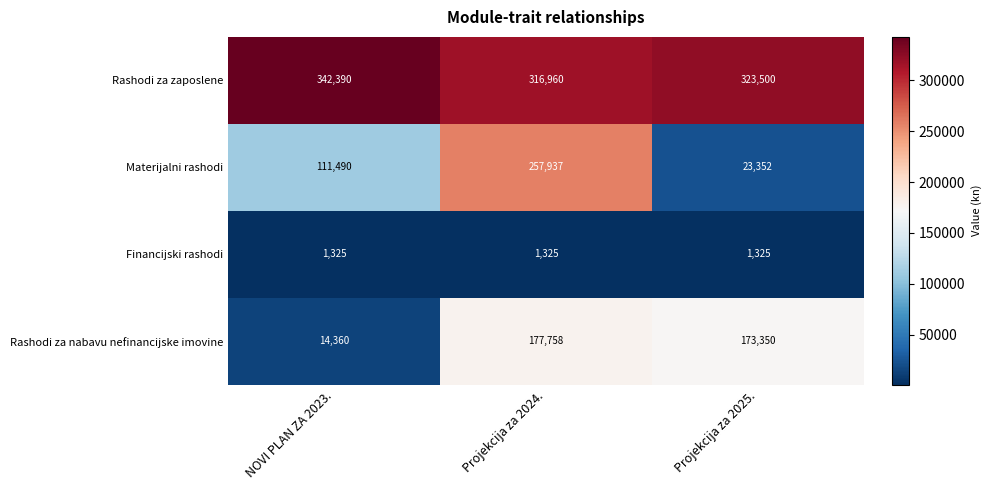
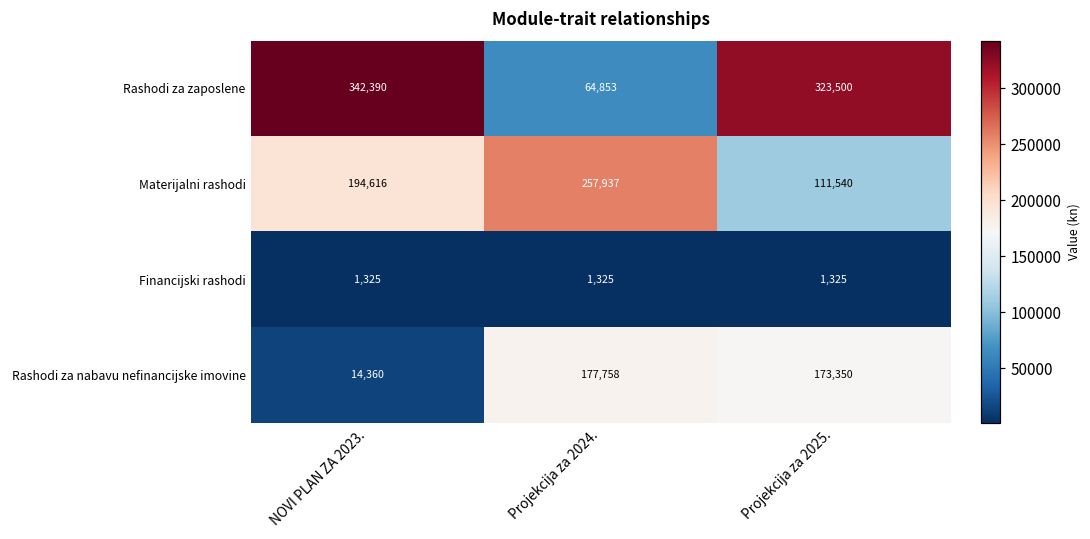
Rashodi za zaposlene, Projekcija za 2024.: 316,960 -> 64,853
Materijalni rashodi, NOVI PLAN ZA 2023.: 111,490 -> 194,616
Materijalni rashodi, Projekcija za 2025.: 23,352 -> 111,540
